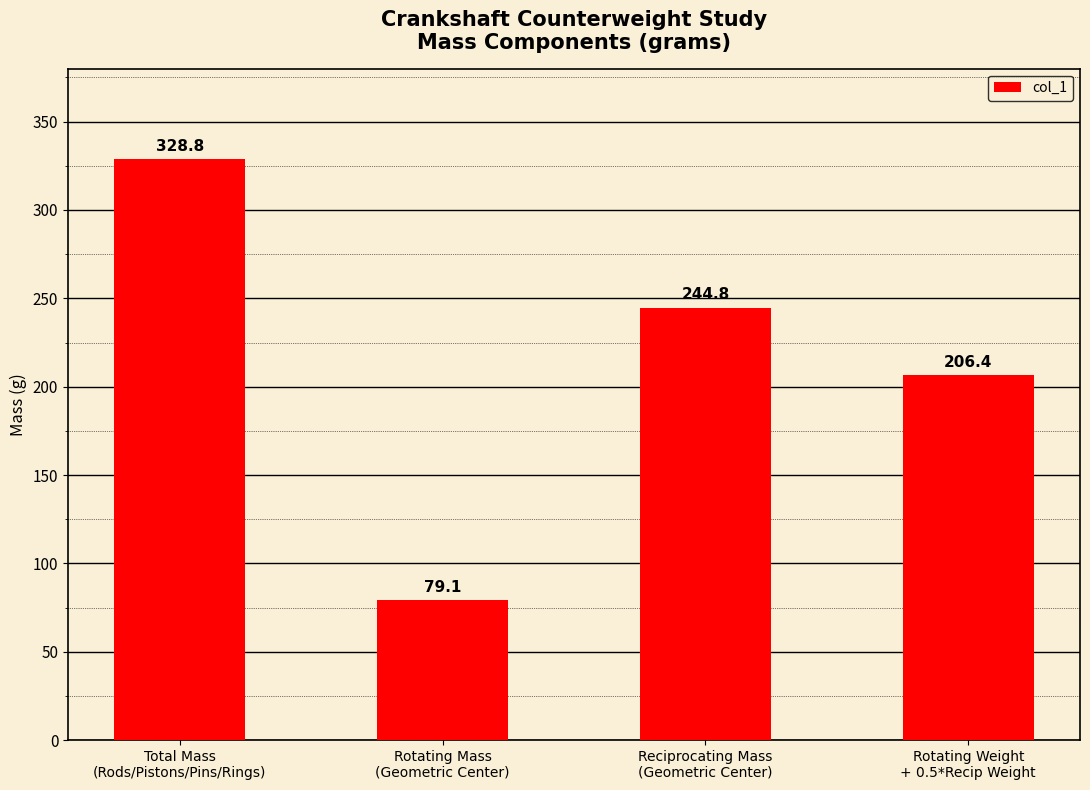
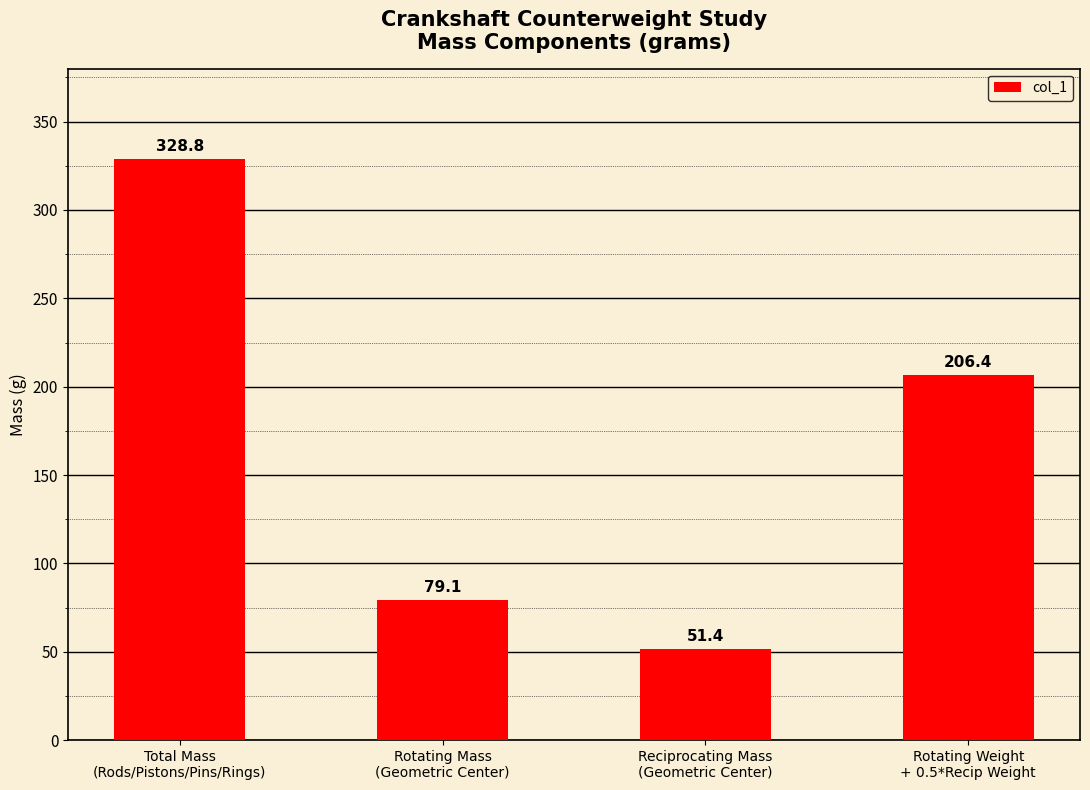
Reciprocating Mass (Geometric Center): 244.8 -> 51.4
